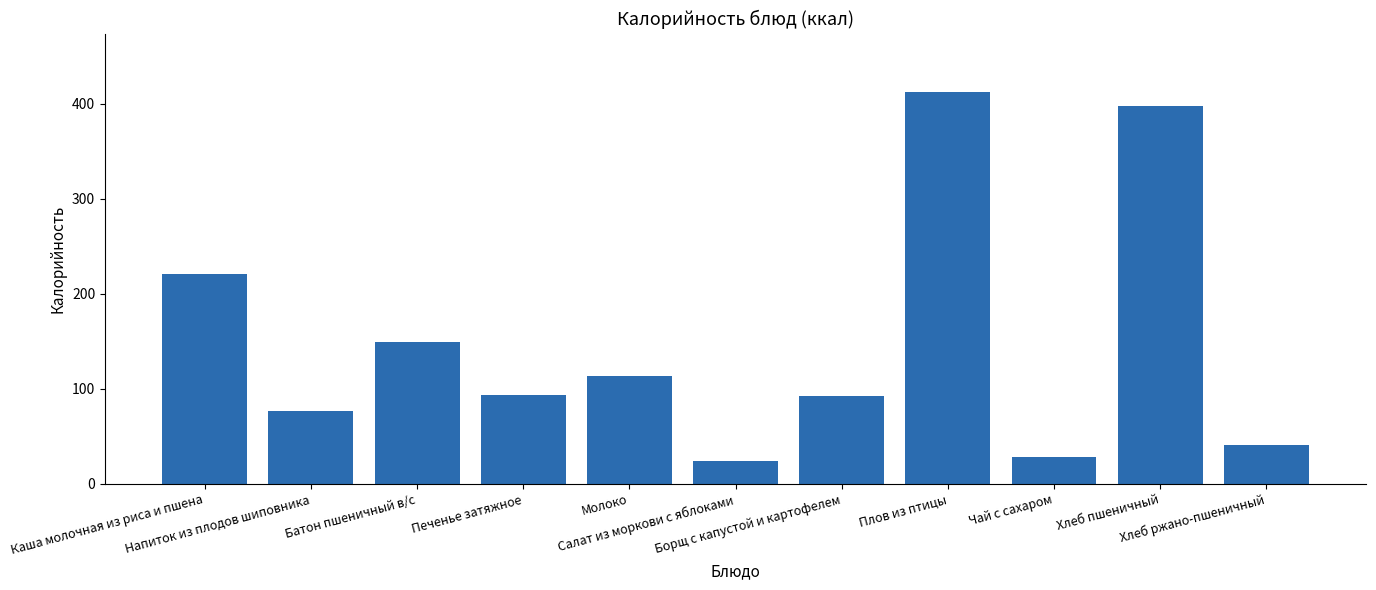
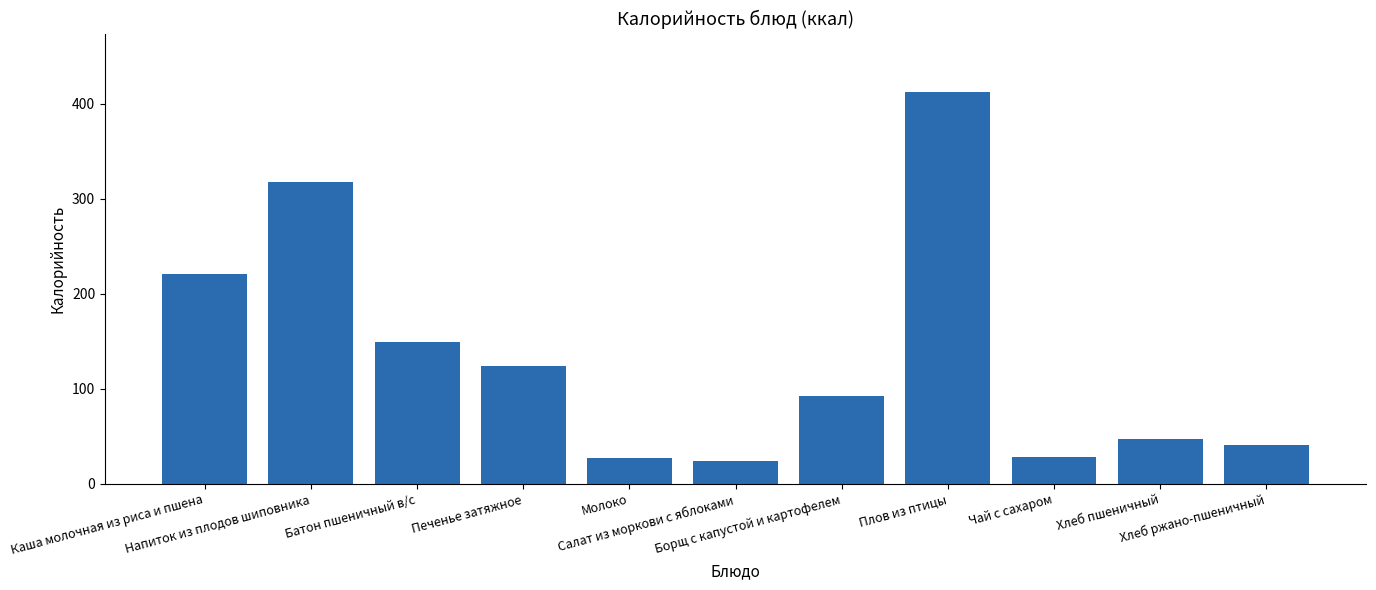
Напиток из плодов шиповника: 80 -> 320
Печенье затяжное: 90 -> 120
Молоко: 110 -> 30
Хлеб пшеничный: 400 -> 50
